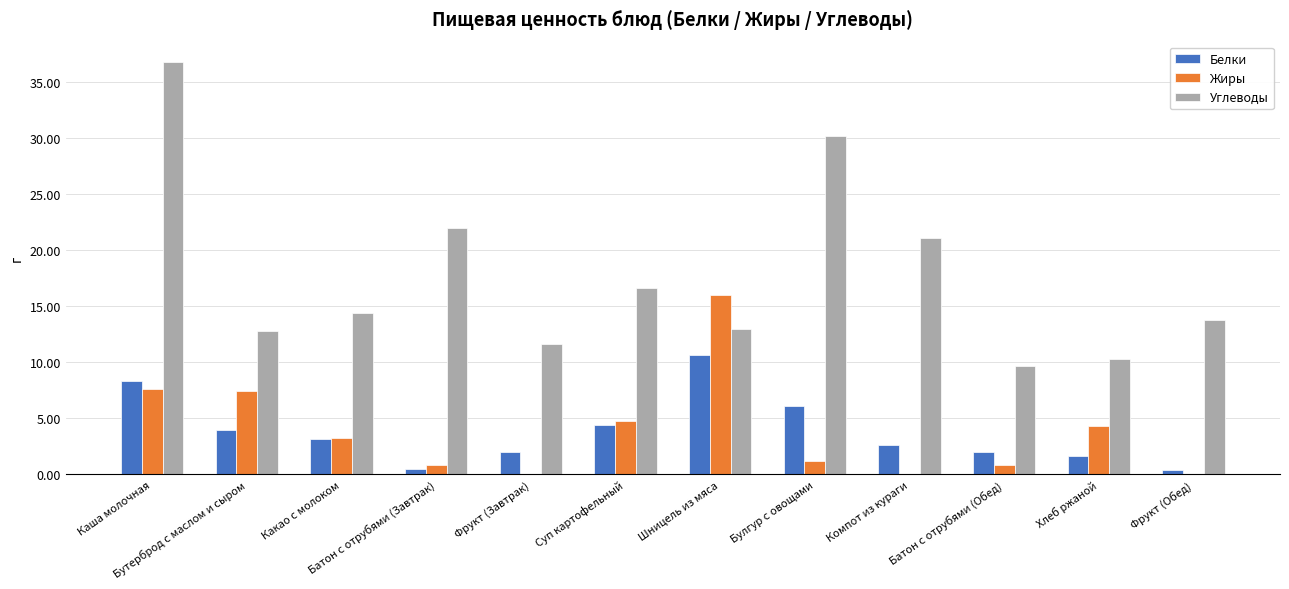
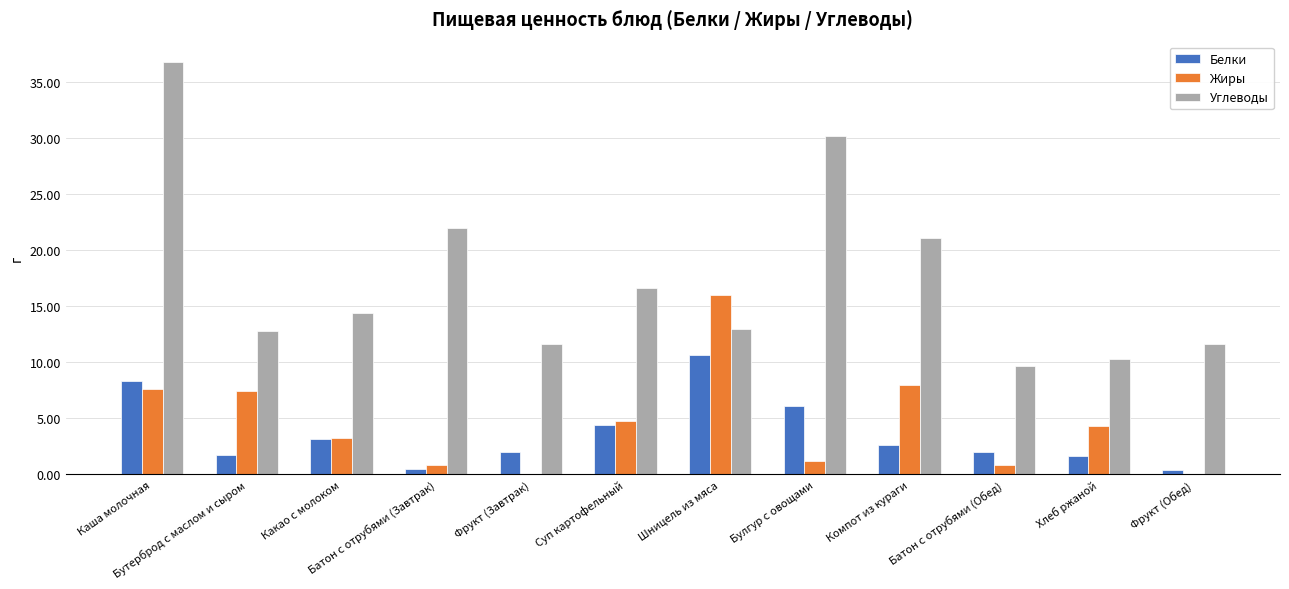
Белки, Бутерброд с маслом и сыром: 4.0 -> 1.7
Жиры, Компот из кураги: 0.0 -> 8.0
Углеводы, Фрукт (Обед): 13.8 -> 11.6
